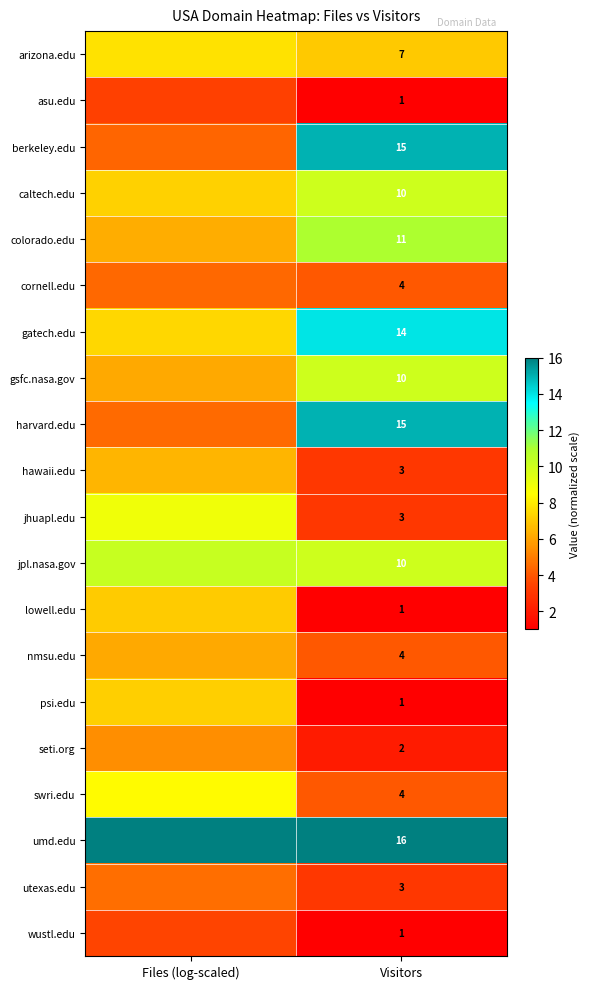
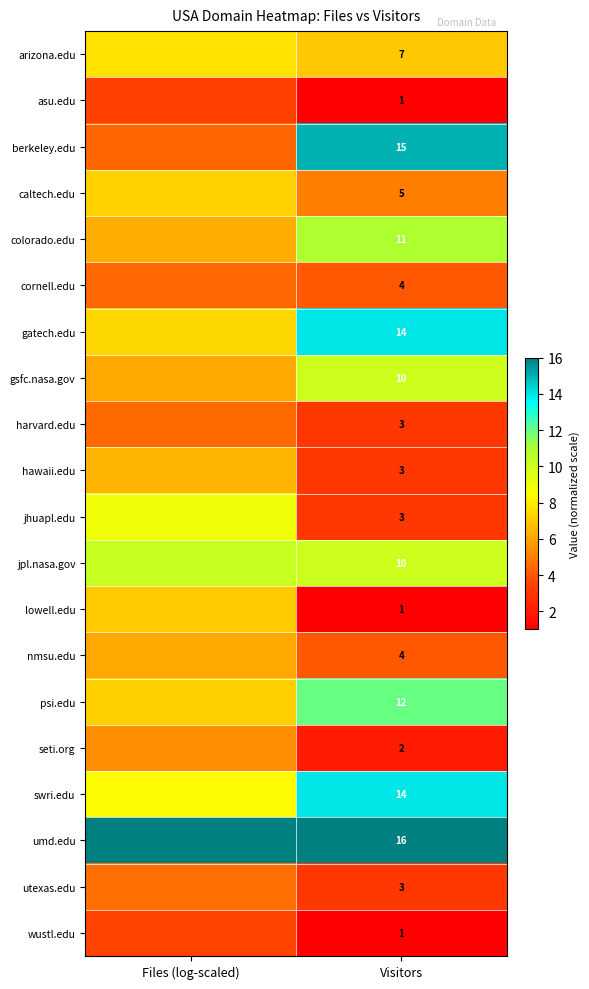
caltech.edu, Visitors: 10 -> 5
harvard.edu, Visitors: 15 -> 3
psi.edu, Visitors: 1 -> 12
swri.edu, Visitors: 4 -> 14
